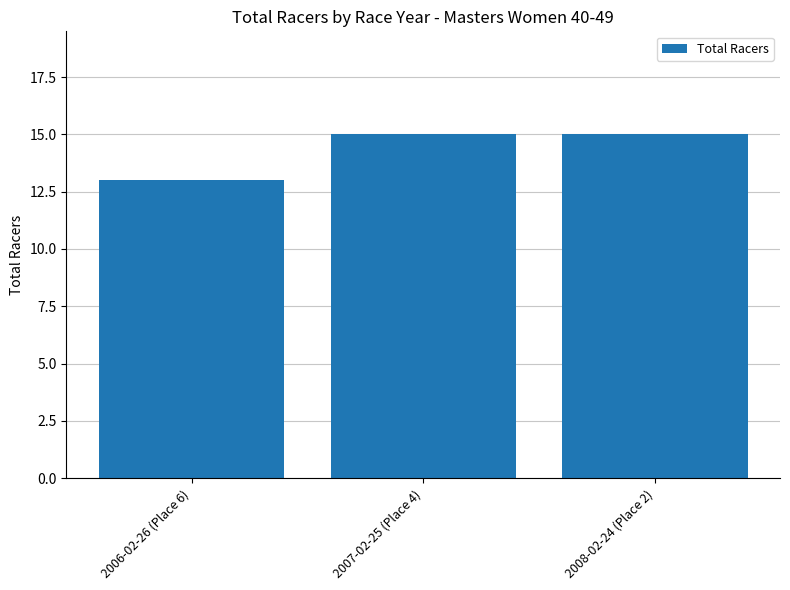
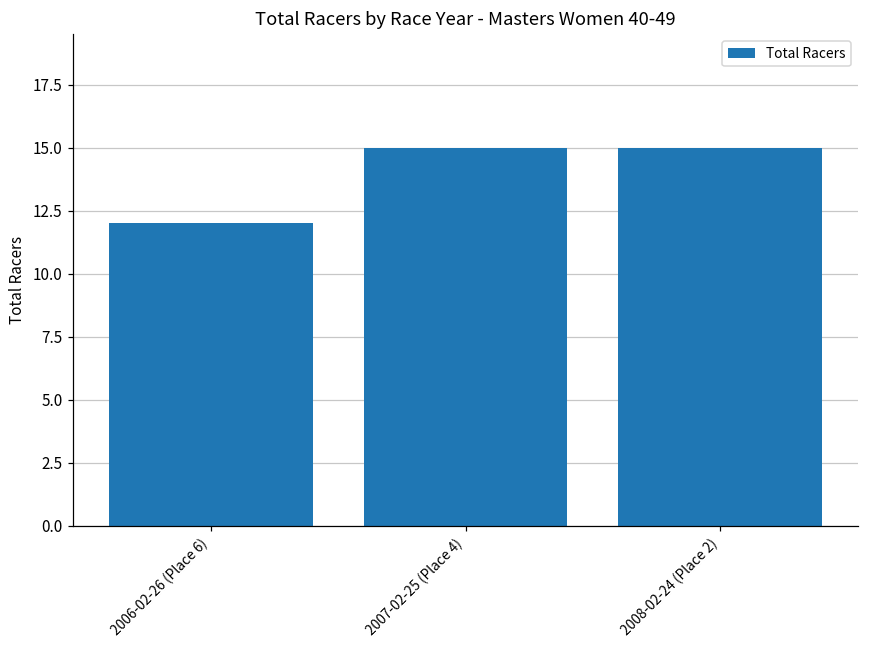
2006-02-26 (Place 6): 13 -> 12
